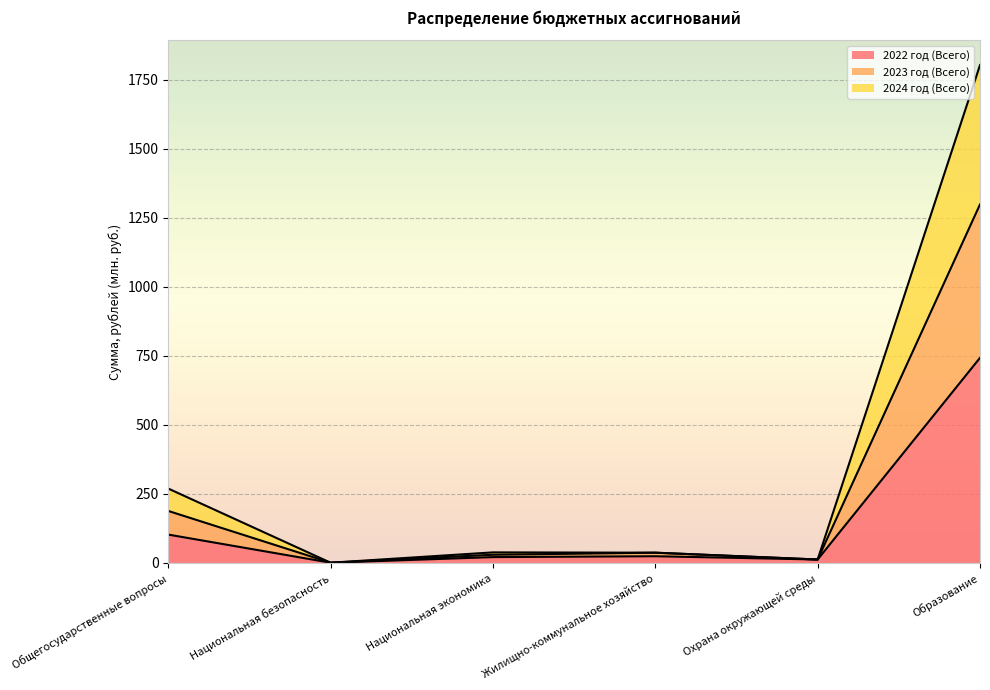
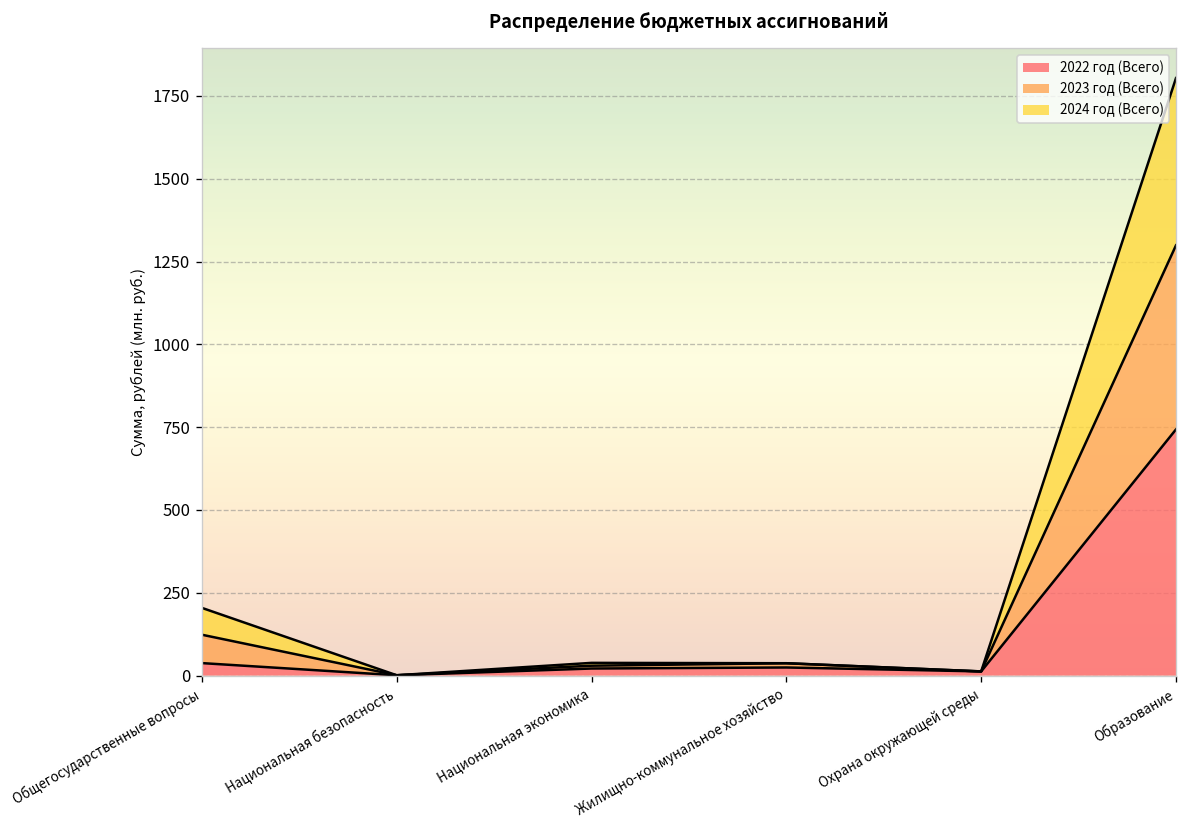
2022 год (Всего), Общегосударственные вопросы: 100 -> 40
